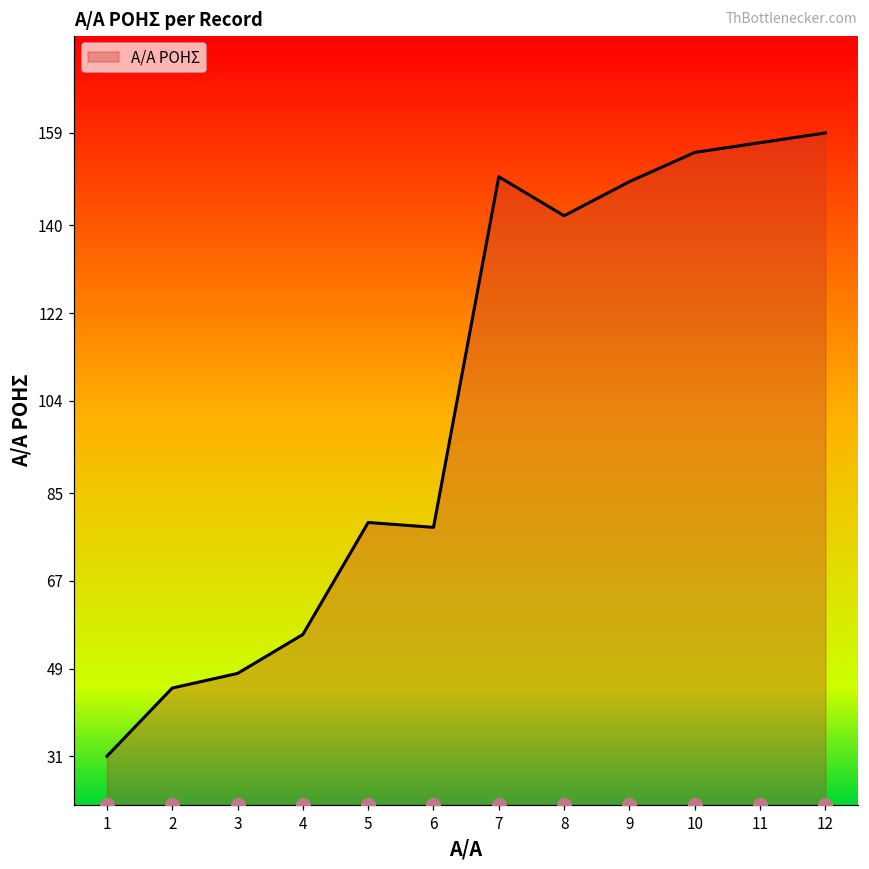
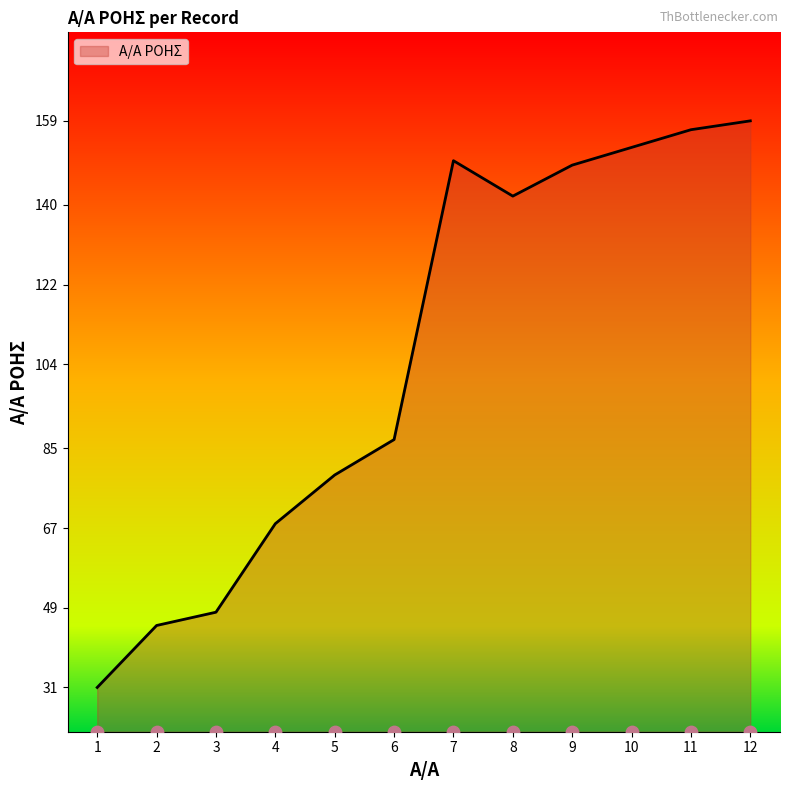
Α/Α ΡΟΗΣ, 4: 56 -> 68
Α/Α ΡΟΗΣ, 6: 78 -> 87
Α/Α ΡΟΗΣ, 10: 155 -> 153
